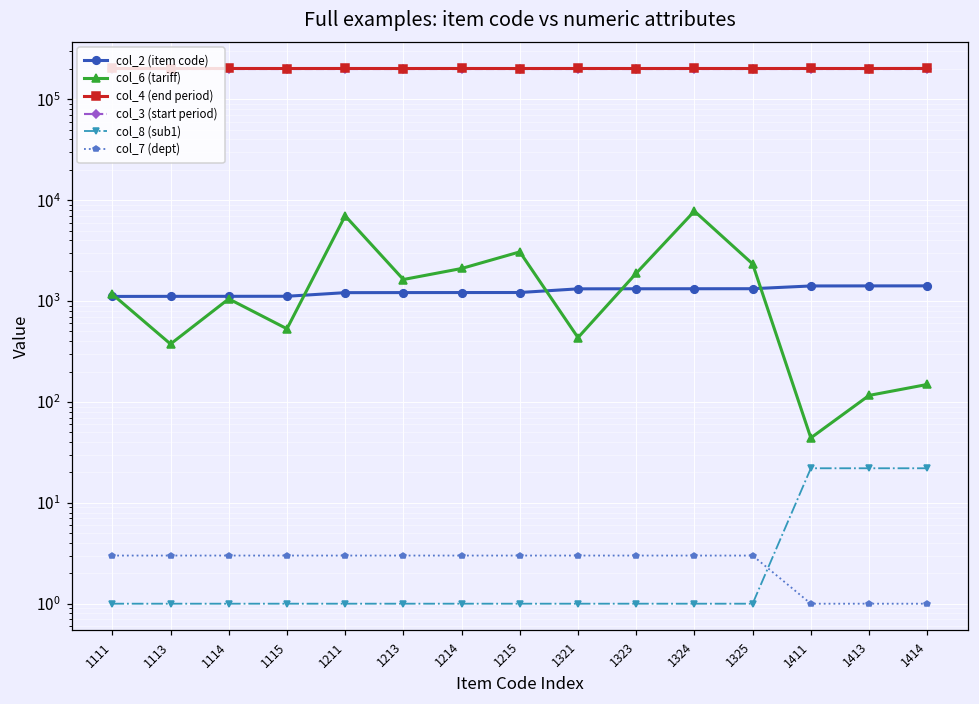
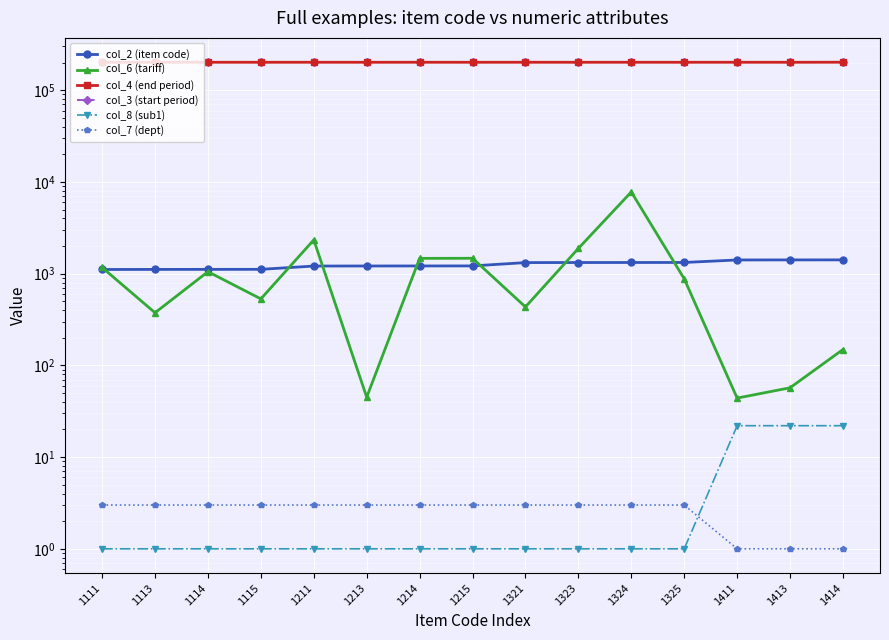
col_6 (tariff), 1211: 7000 -> 2300
col_6 (tariff), 1213: 1600 -> 50
col_6 (tariff), 1214: 2100 -> 1500
col_6 (tariff), 1215: 3100 -> 1500
col_6 (tariff), 1325: 2300 -> 900
col_6 (tariff), 1413: 120 -> 60
